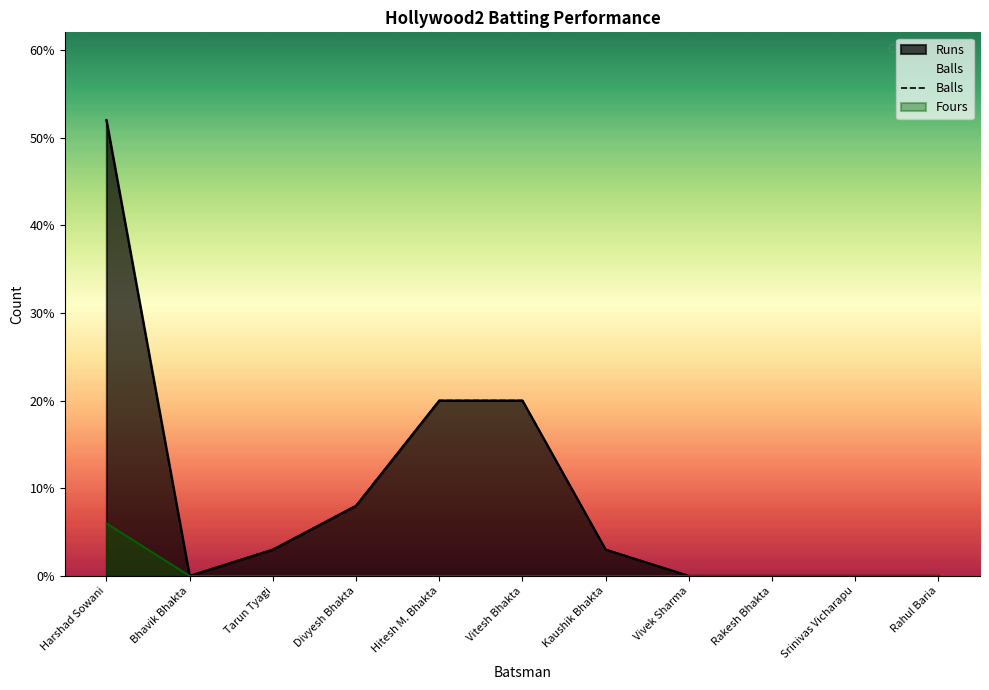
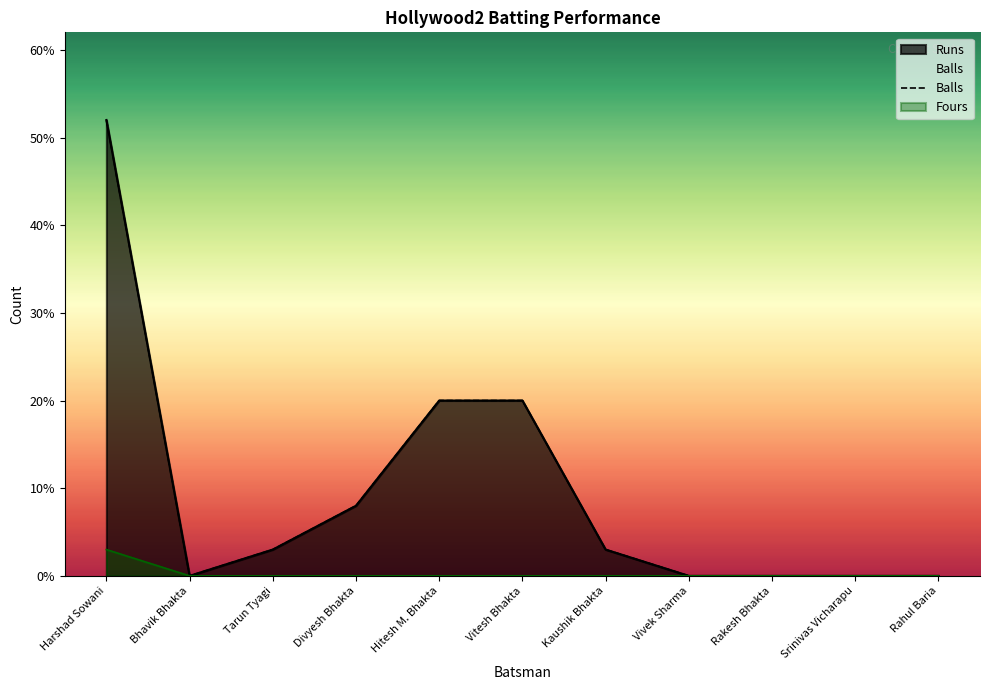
Fours, Harshad Sowani: 6% -> 3%
